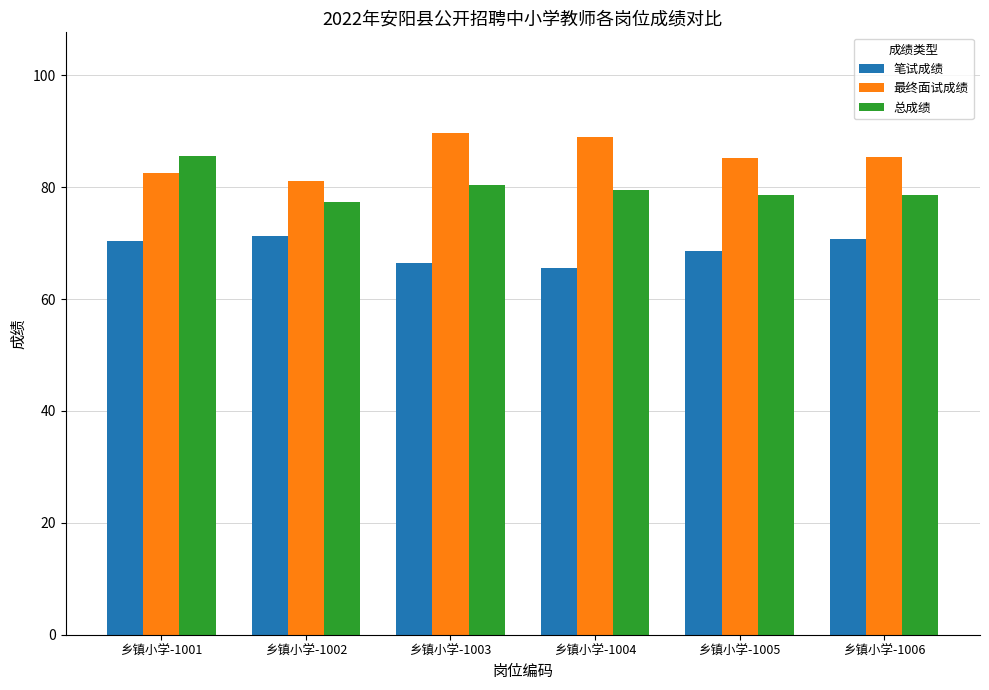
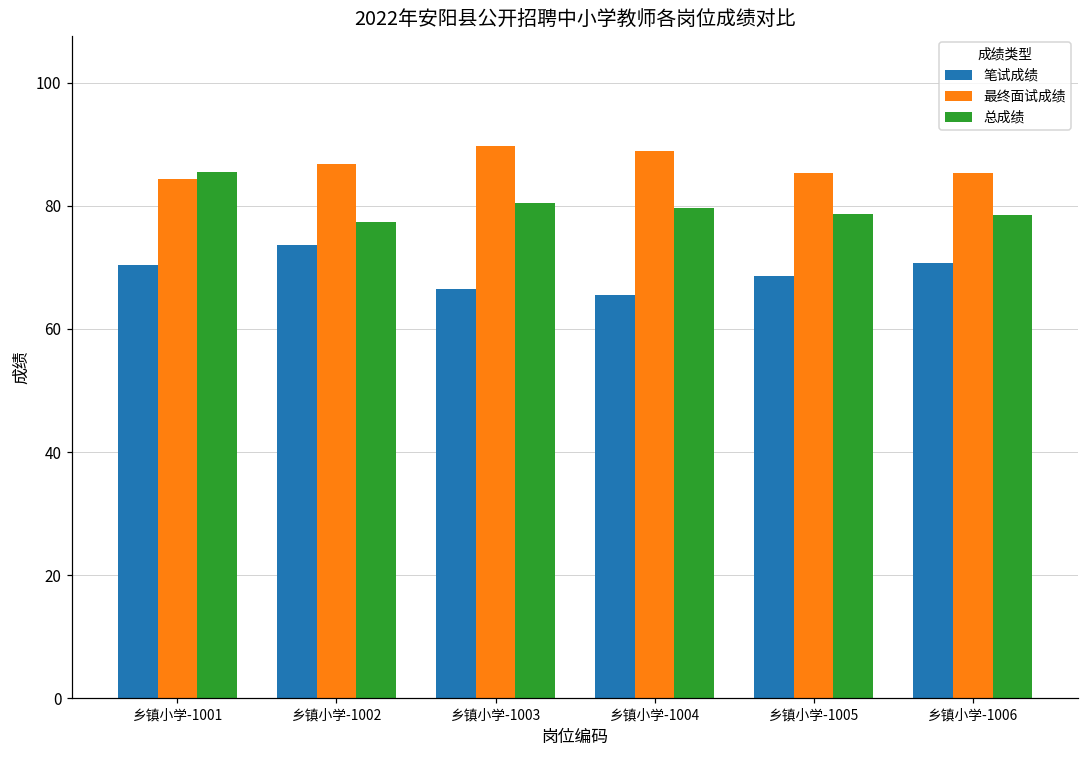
最终面试成绩, 乡镇小学-1001: 83 -> 84
笔试成绩, 乡镇小学-1002: 71 -> 74
最终面试成绩, 乡镇小学-1002: 81 -> 87
